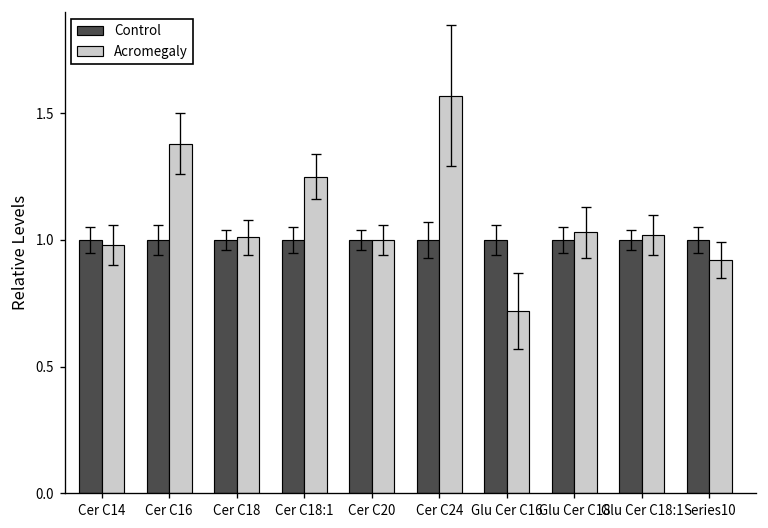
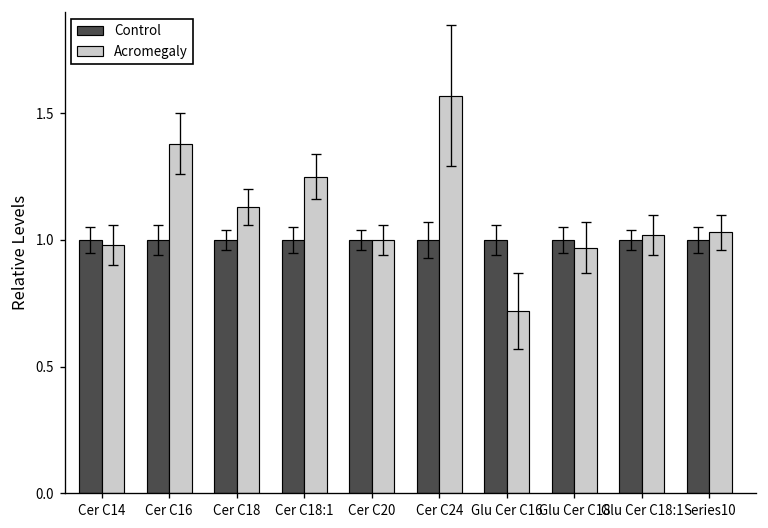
Acromegaly, Cer C18: 1.01 -> 1.13
Acromegaly, Glu Cer C18: 1.03 -> 0.97
Acromegaly, Series10: 0.92 -> 1.03
